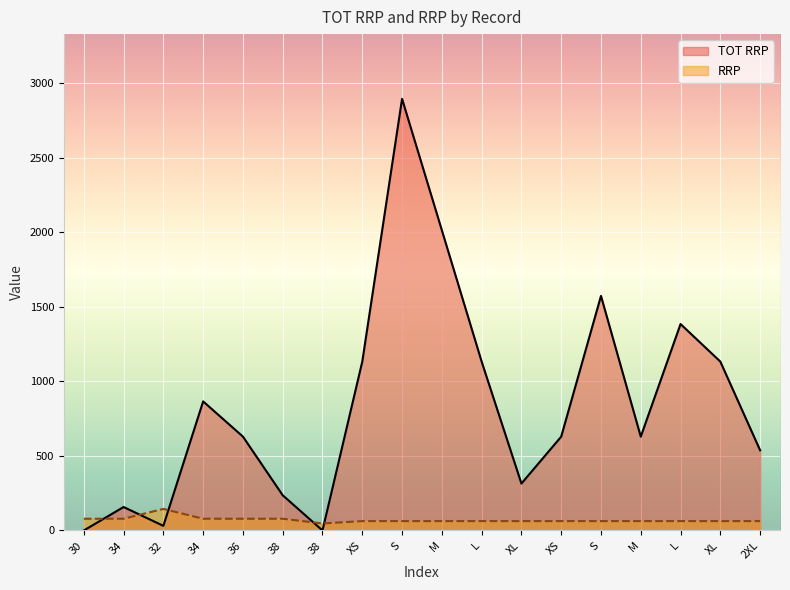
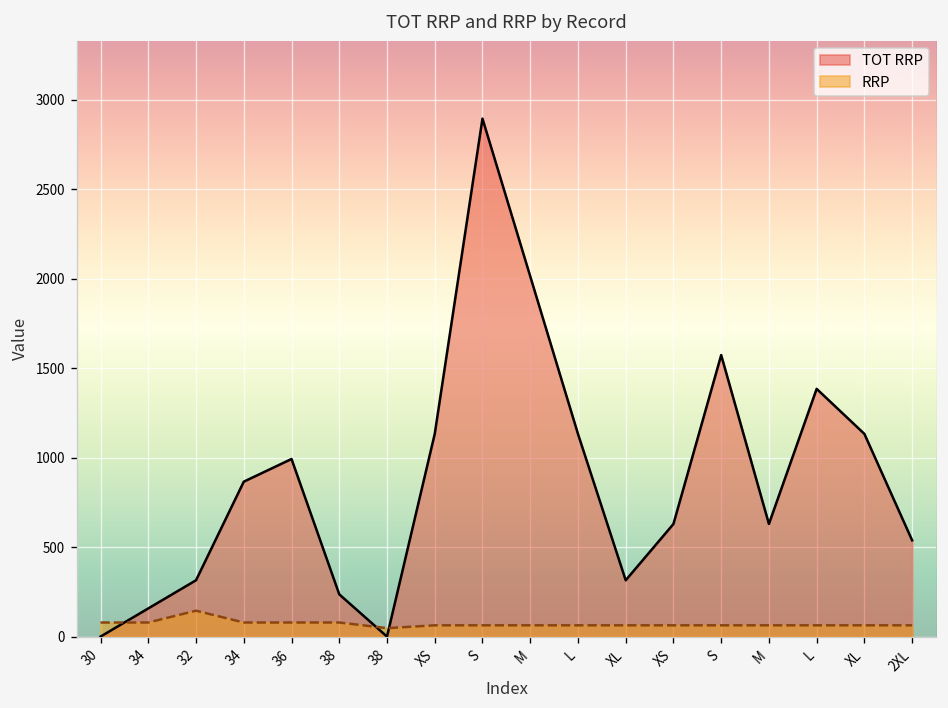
TOT RRP, 32: 30 -> 310
TOT RRP, 36: 630 -> 990
